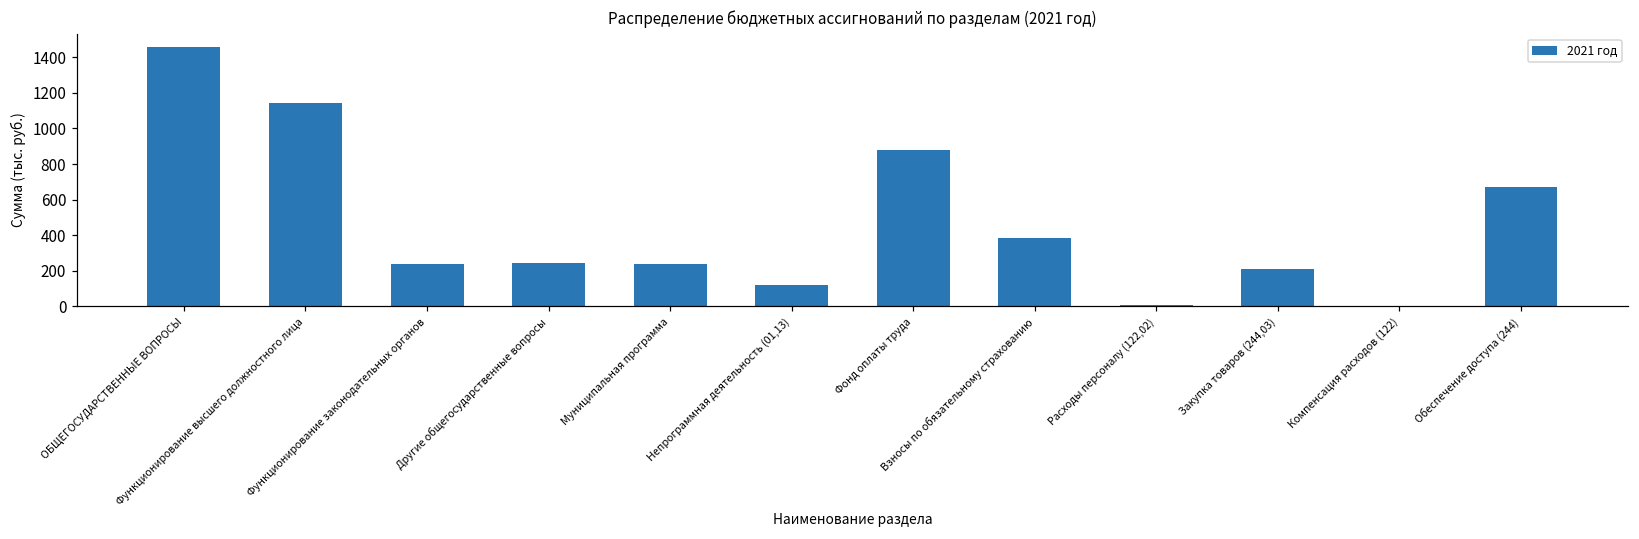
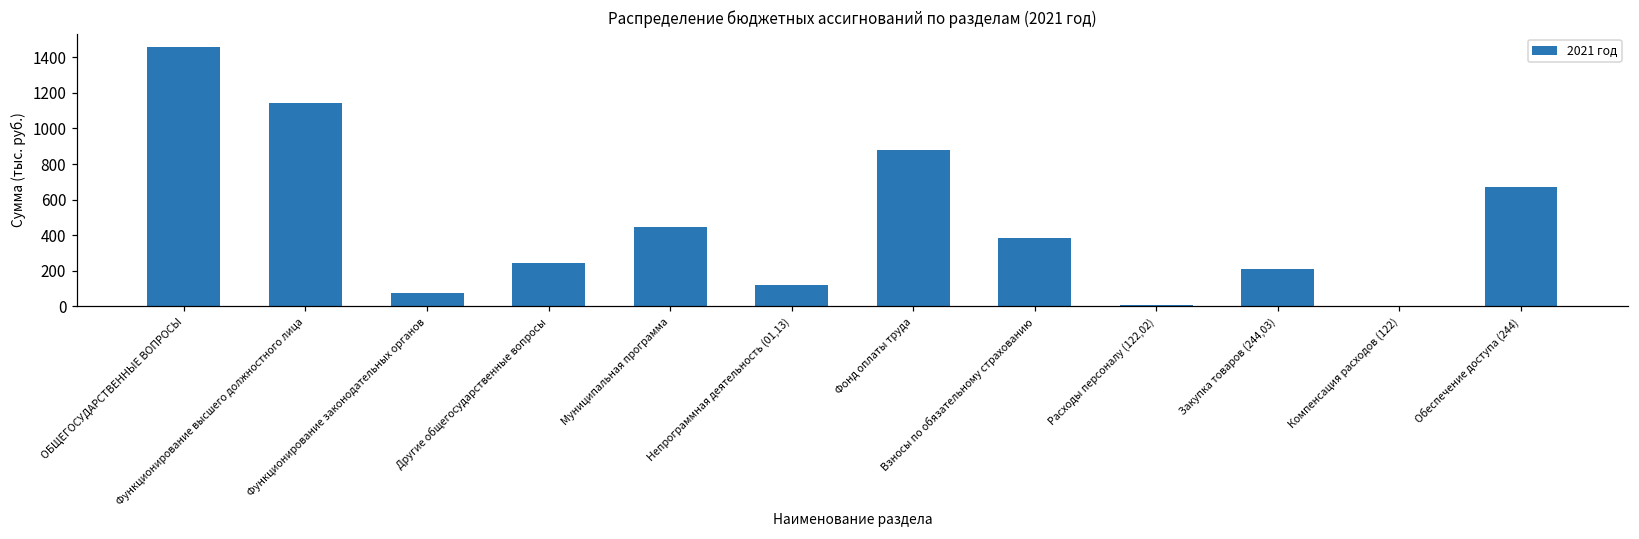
Функционирование законодательных органов: 240 -> 80
Муниципальная программа: 240 -> 450
